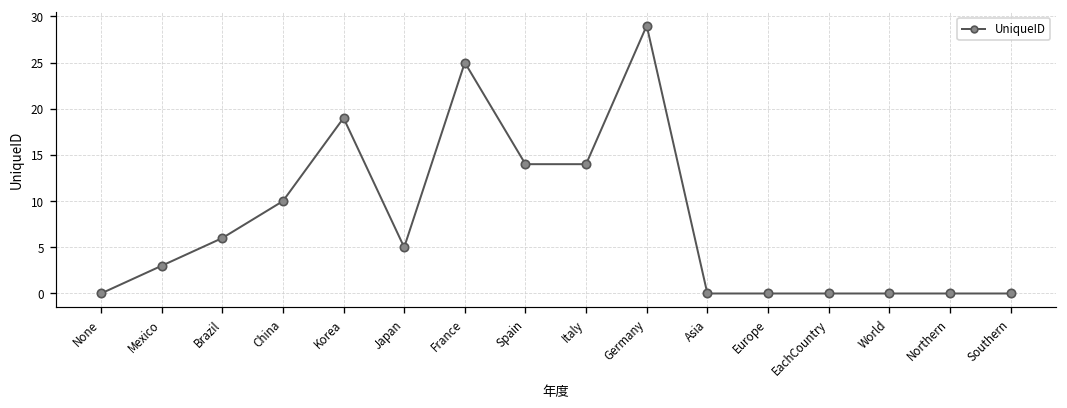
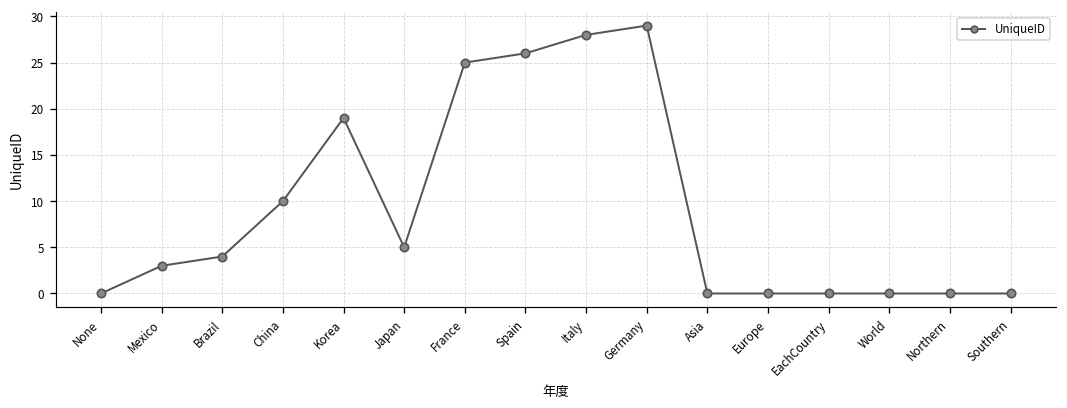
Brazil: 6 -> 4
Spain: 14 -> 26
Italy: 14 -> 28
